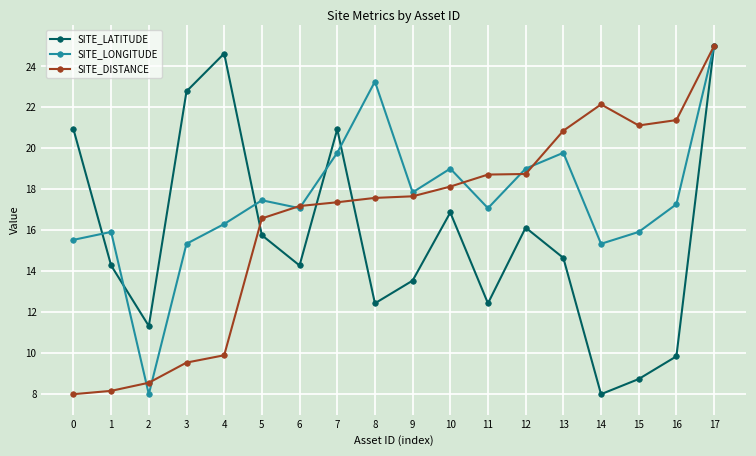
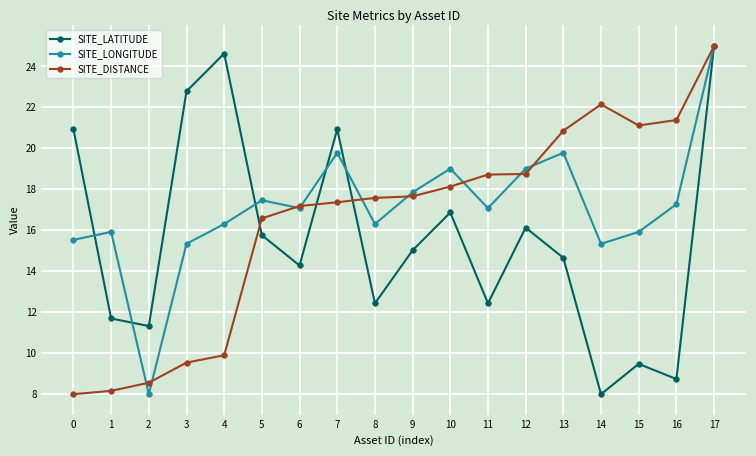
SITE_LATITUDE, 1: 14.3 -> 11.7
SITE_LONGITUDE, 8: 23.3 -> 16.3
SITE_LATITUDE, 9: 13.5 -> 15.0
SITE_LATITUDE, 15: 8.7 -> 9.5
SITE_LATITUDE, 16: 9.8 -> 8.7
